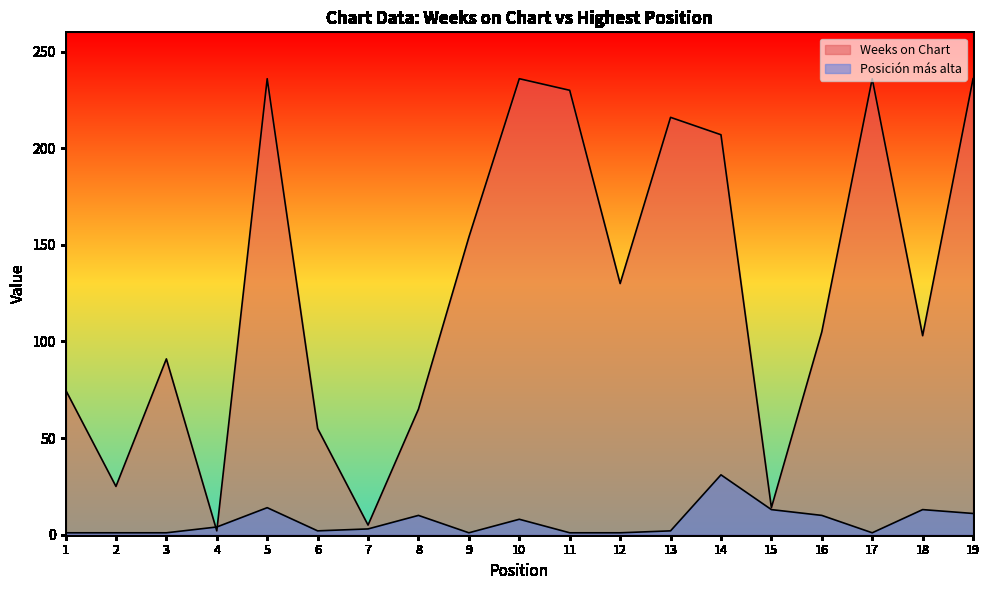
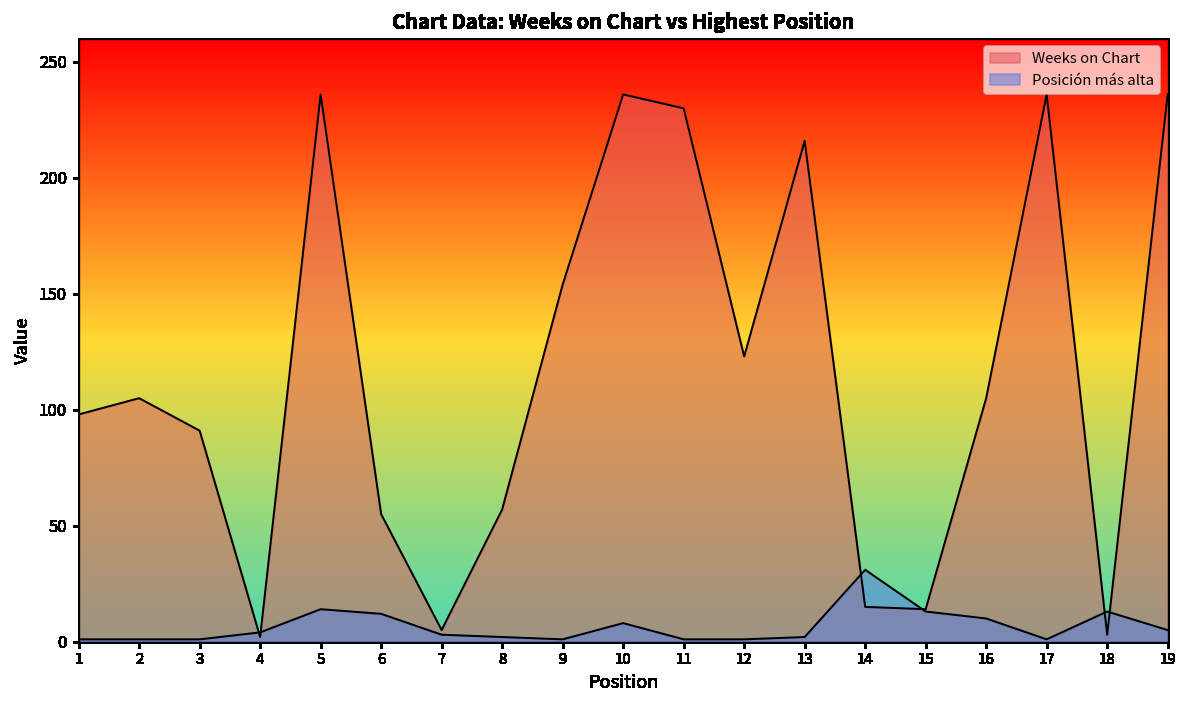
Weeks on Chart, 1: 75 -> 98
Weeks on Chart, 2: 25 -> 105
Posición más alta, 6: 2 -> 12
Weeks on Chart, 8: 65 -> 57
Posición más alta, 8: 10 -> 2
Weeks on Chart, 12: 130 -> 123
Weeks on Chart, 14: 207 -> 15
Weeks on Chart, 18: 103 -> 3
Posición más alta, 19: 11 -> 5
